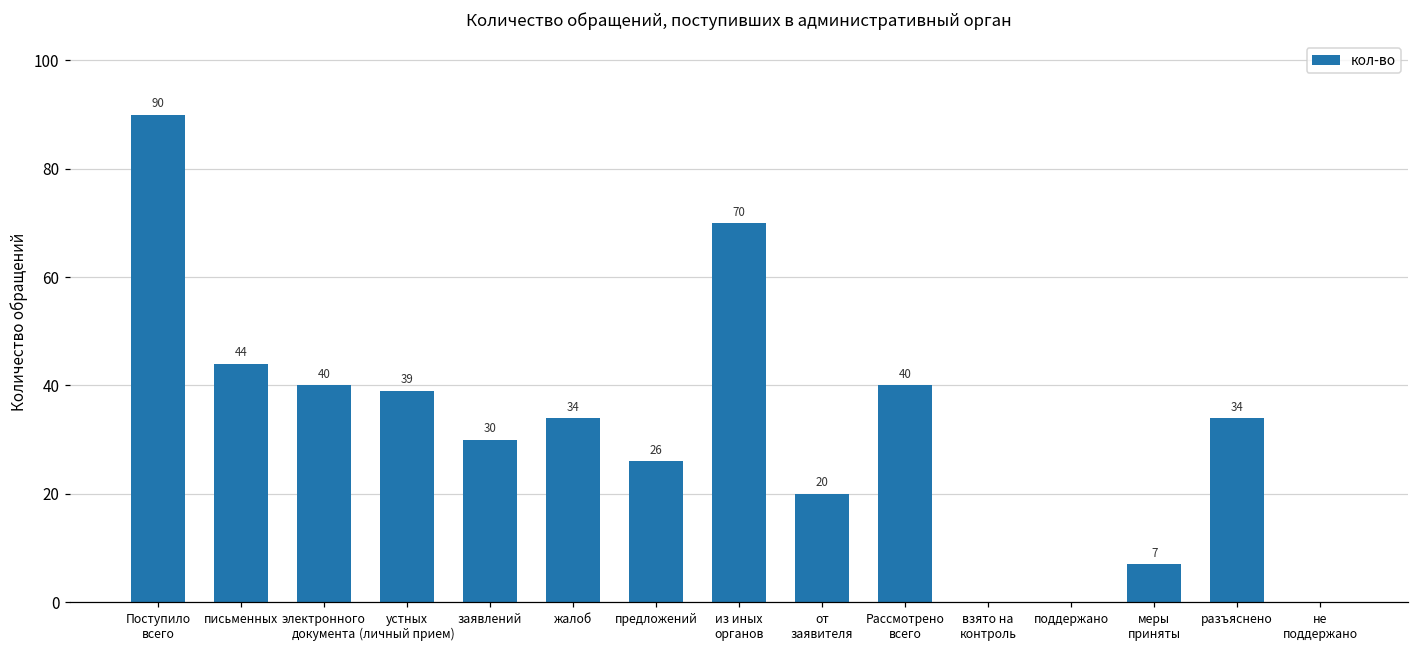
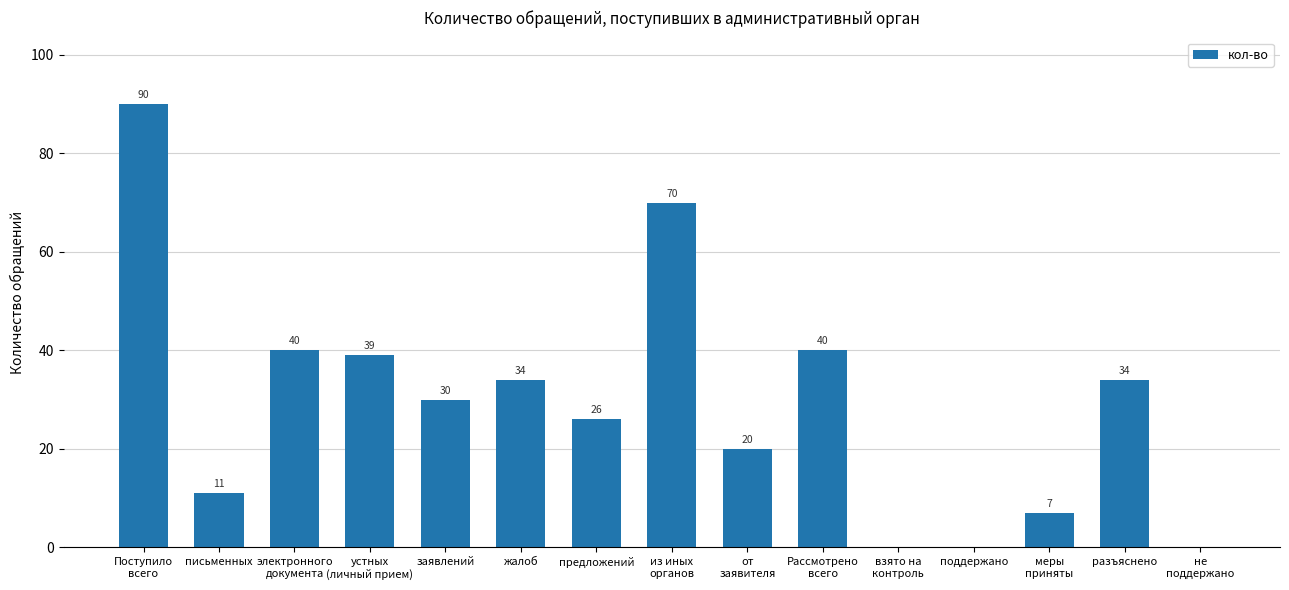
письменных: 44 -> 11
